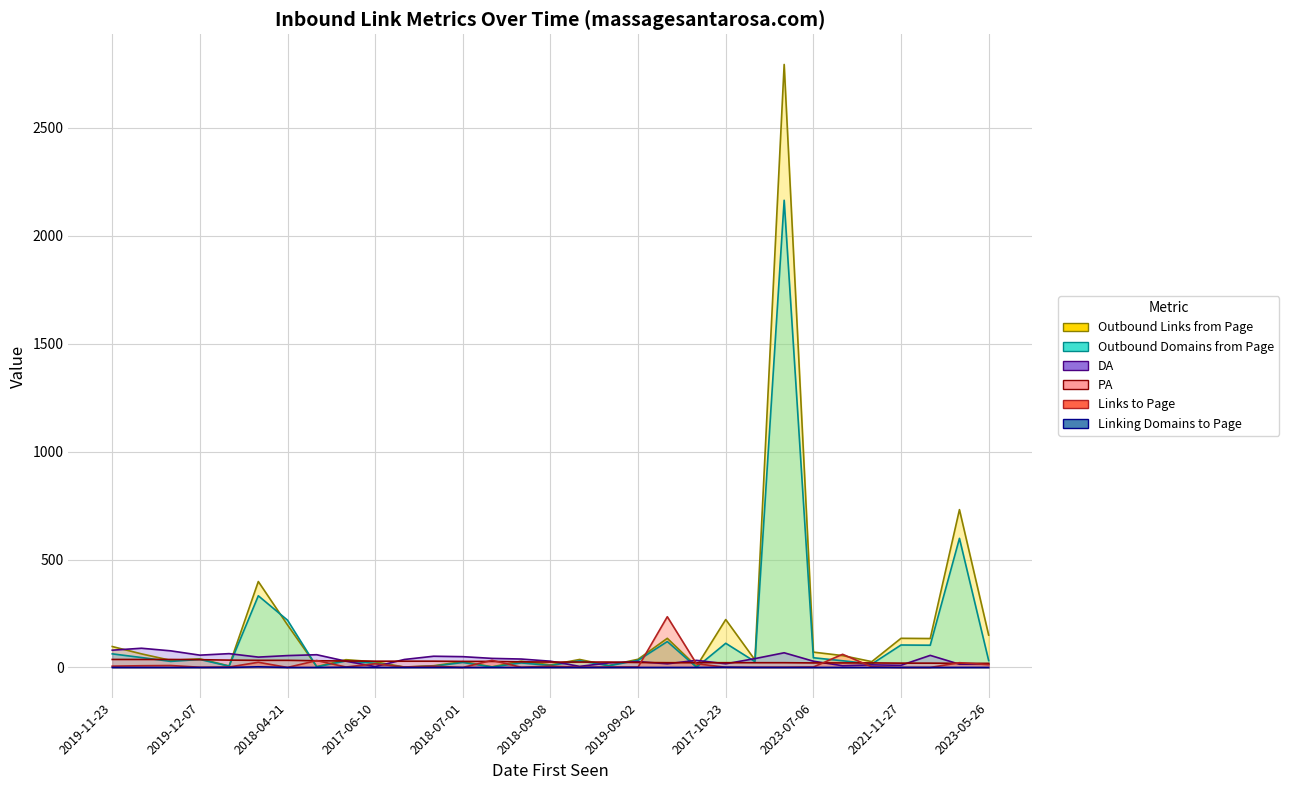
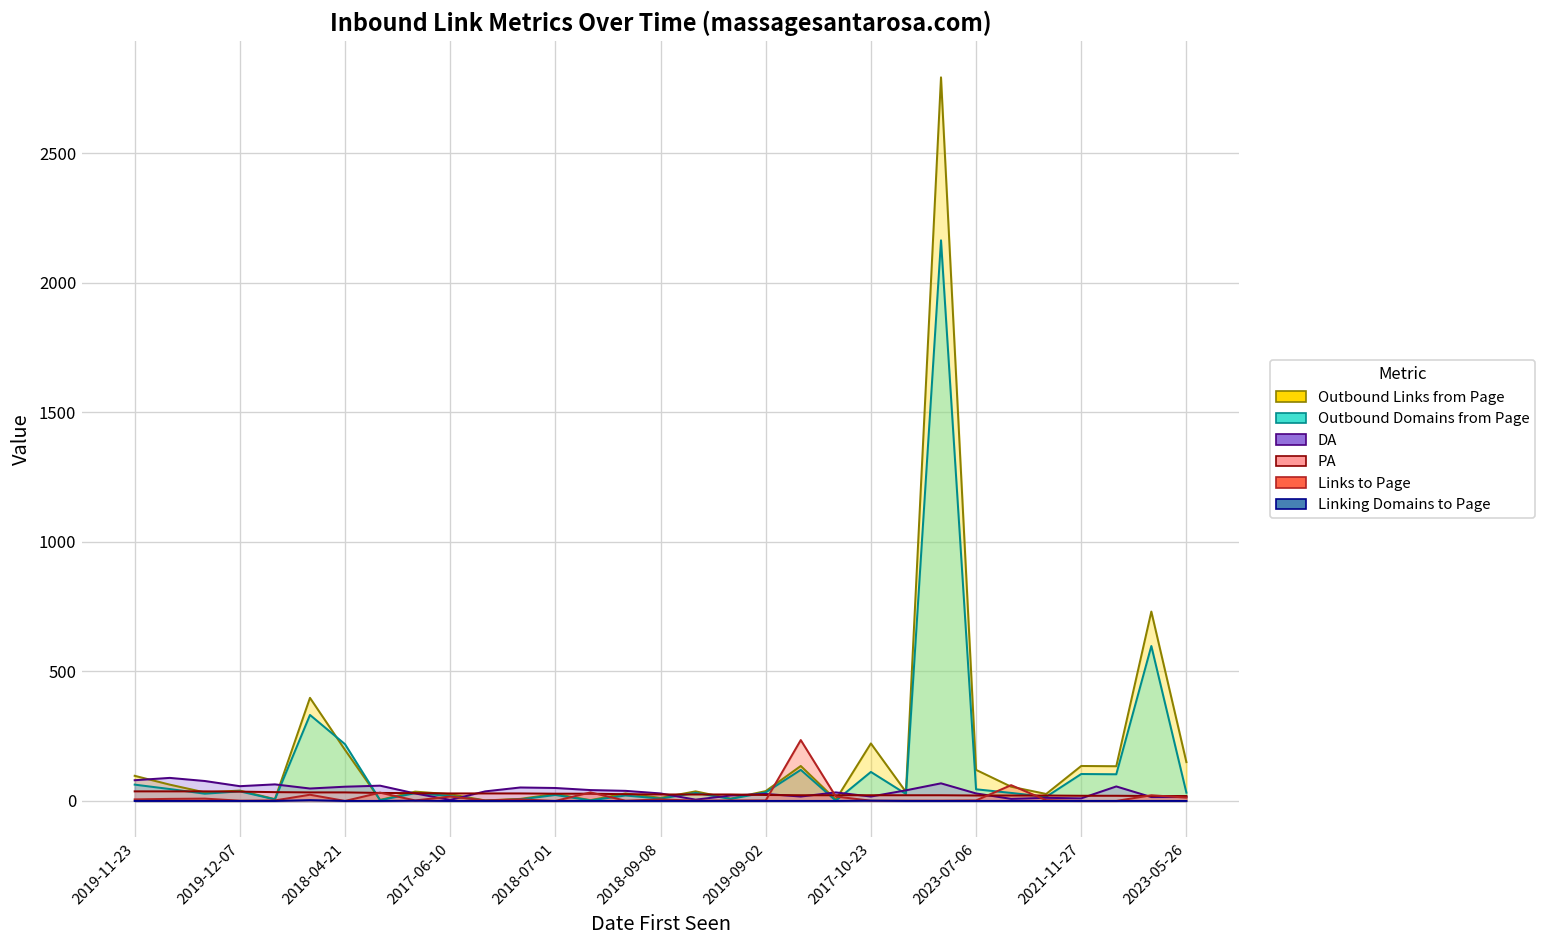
Outbound Links from Page, 2023-07-06: 70 -> 120
